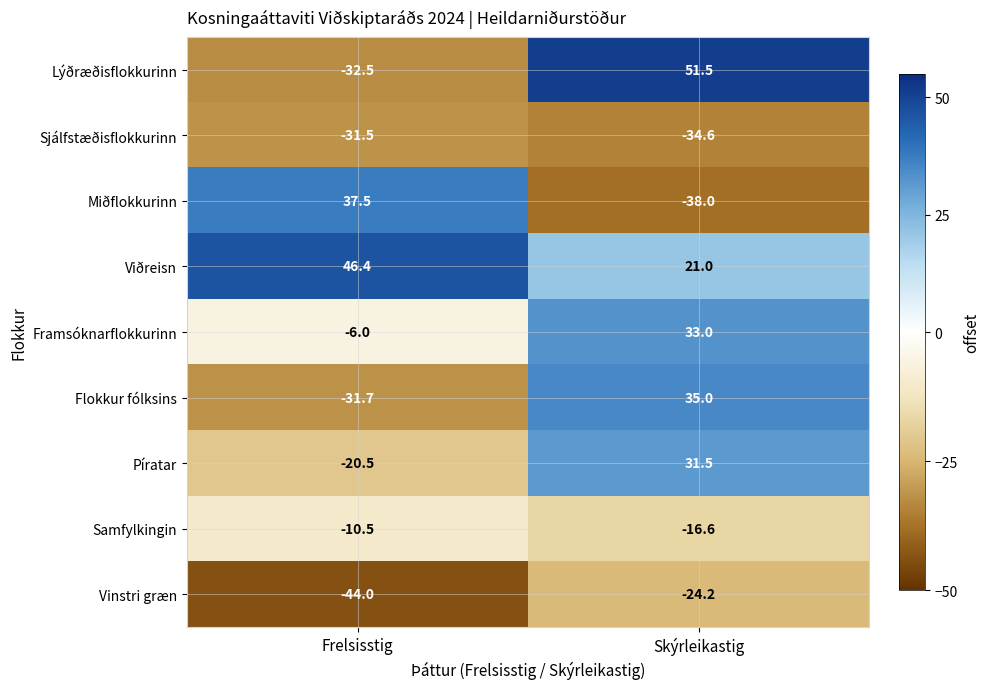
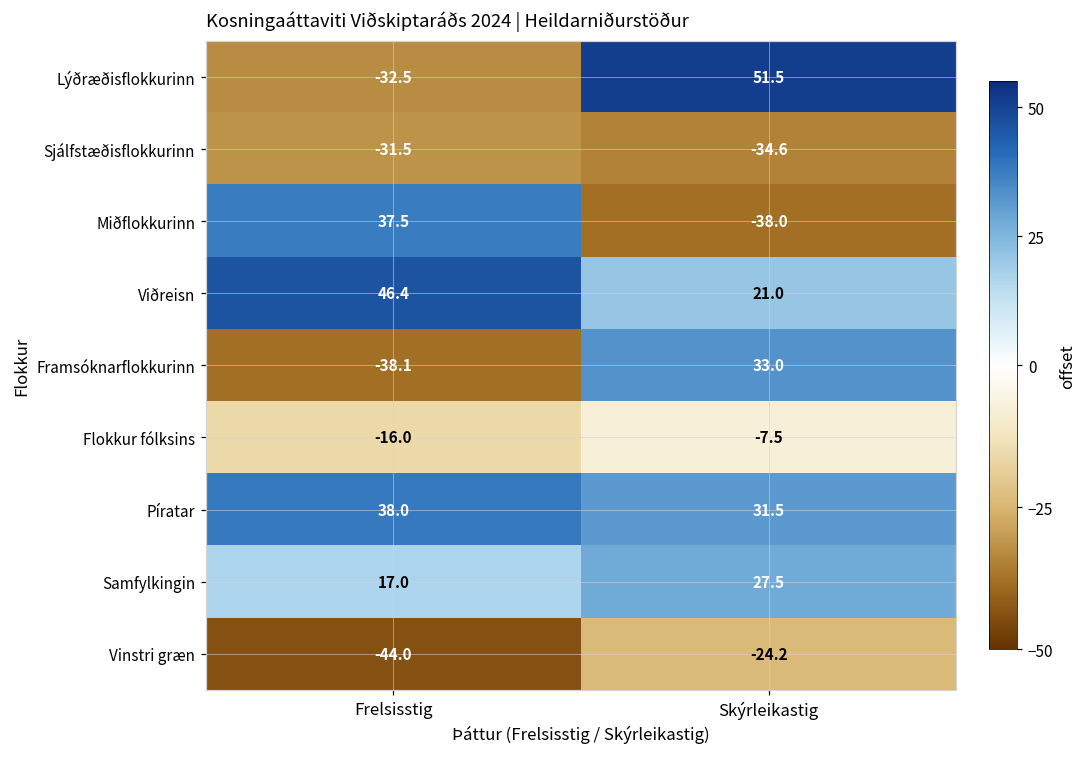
Framsóknarflokkurinn, Frelsisstig: -6.0 -> -38.1
Flokkur fólksins, Frelsisstig: -31.7 -> -16.0
Flokkur fólksins, Skýrleikastig: 35.0 -> -7.5
Píratar, Frelsisstig: -20.5 -> 38.0
Samfylkingin, Frelsisstig: -10.5 -> 17.0
Samfylkingin, Skýrleikastig: -16.6 -> 27.5
